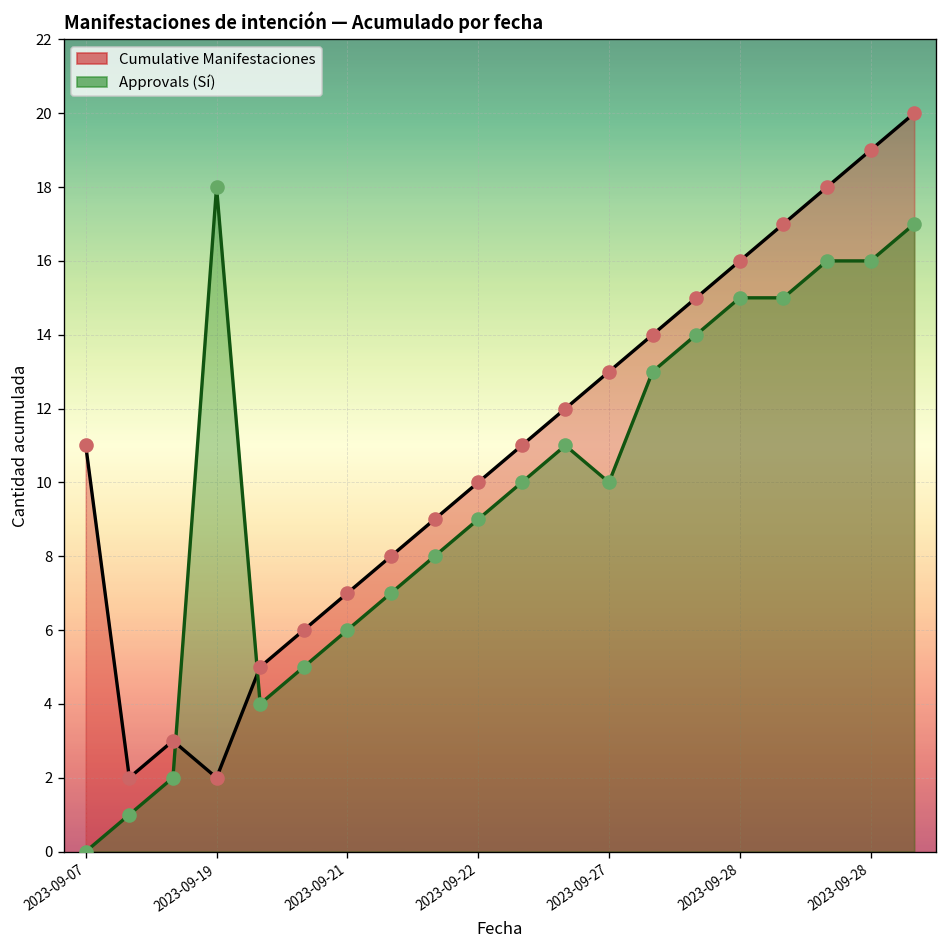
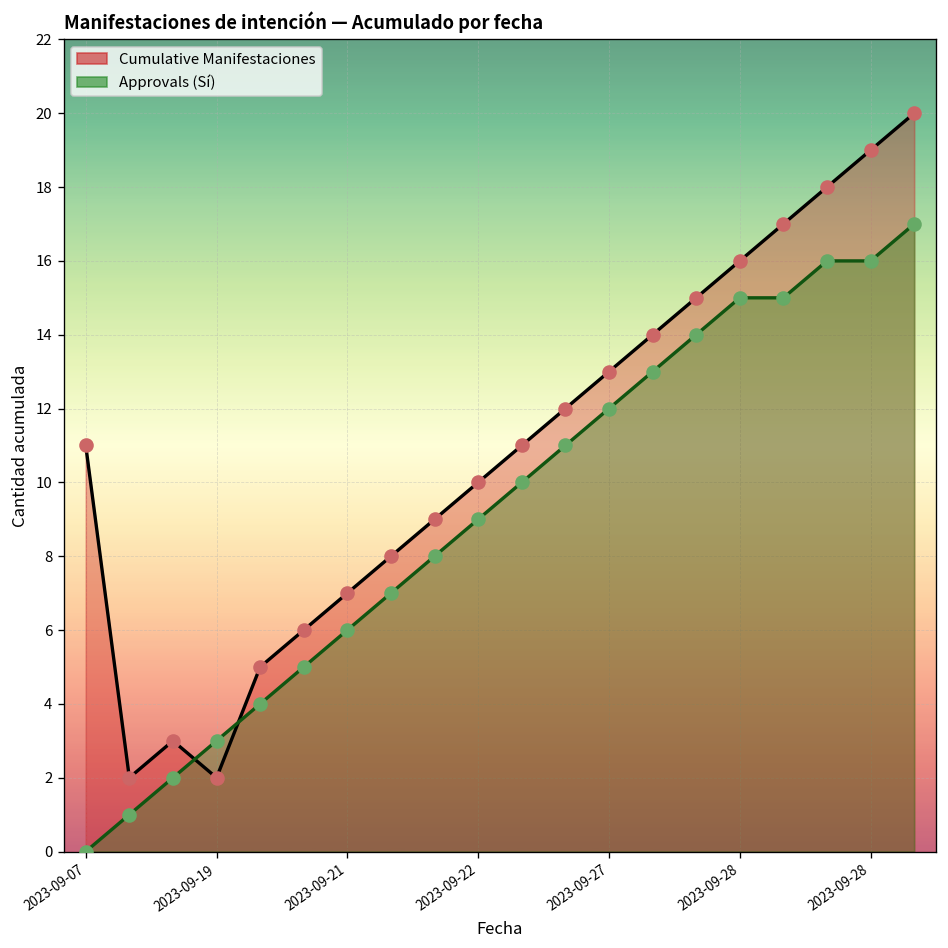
Approvals (Sí), 2023-09-19: 18 -> 3
Approvals (Sí), 2023-09-27: 10 -> 12
